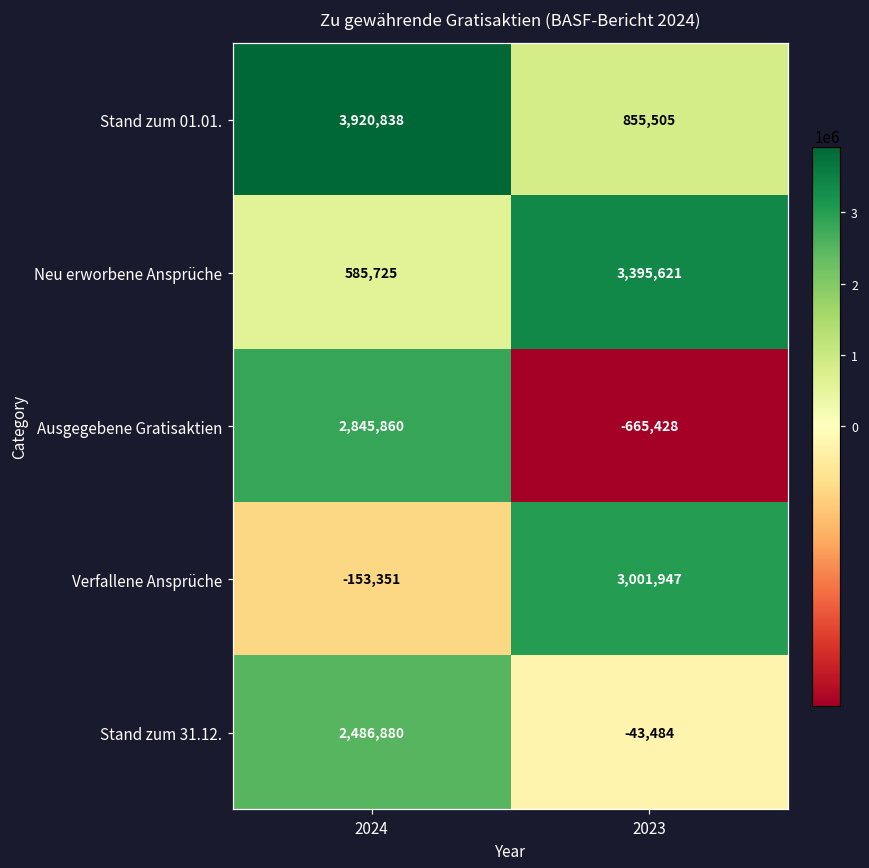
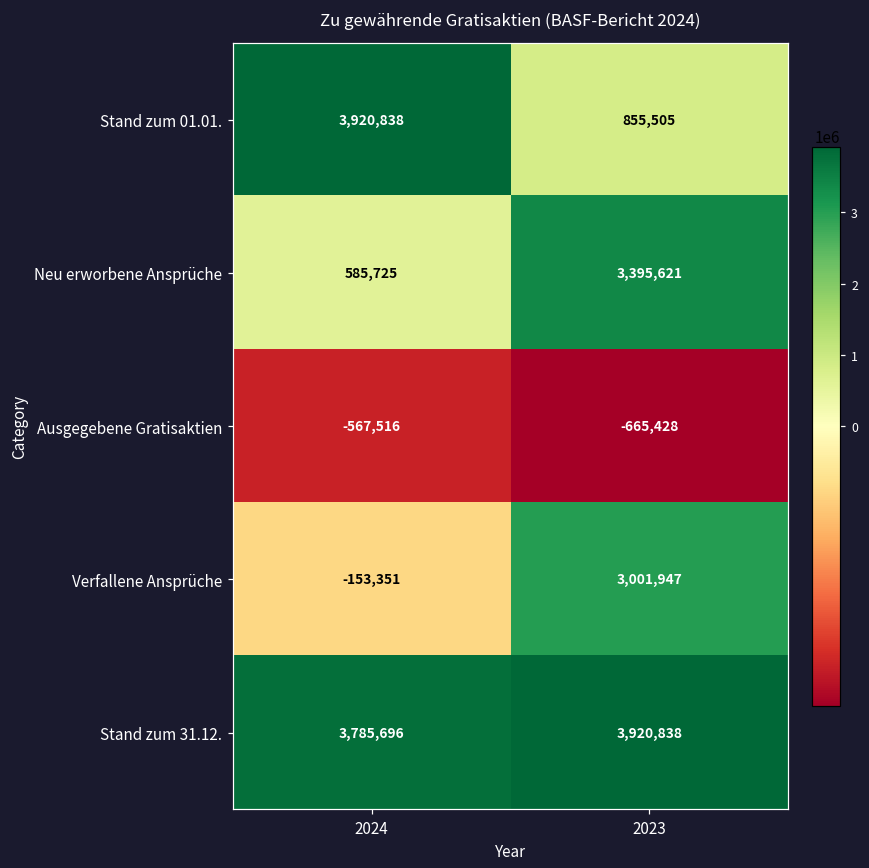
Ausgegebene Gratisaktien, 2024: 2,845,860 -> -567,516
Stand zum 31.12., 2024: 2,486,880 -> 3,785,696
Stand zum 31.12., 2023: -43,484 -> 3,920,838
